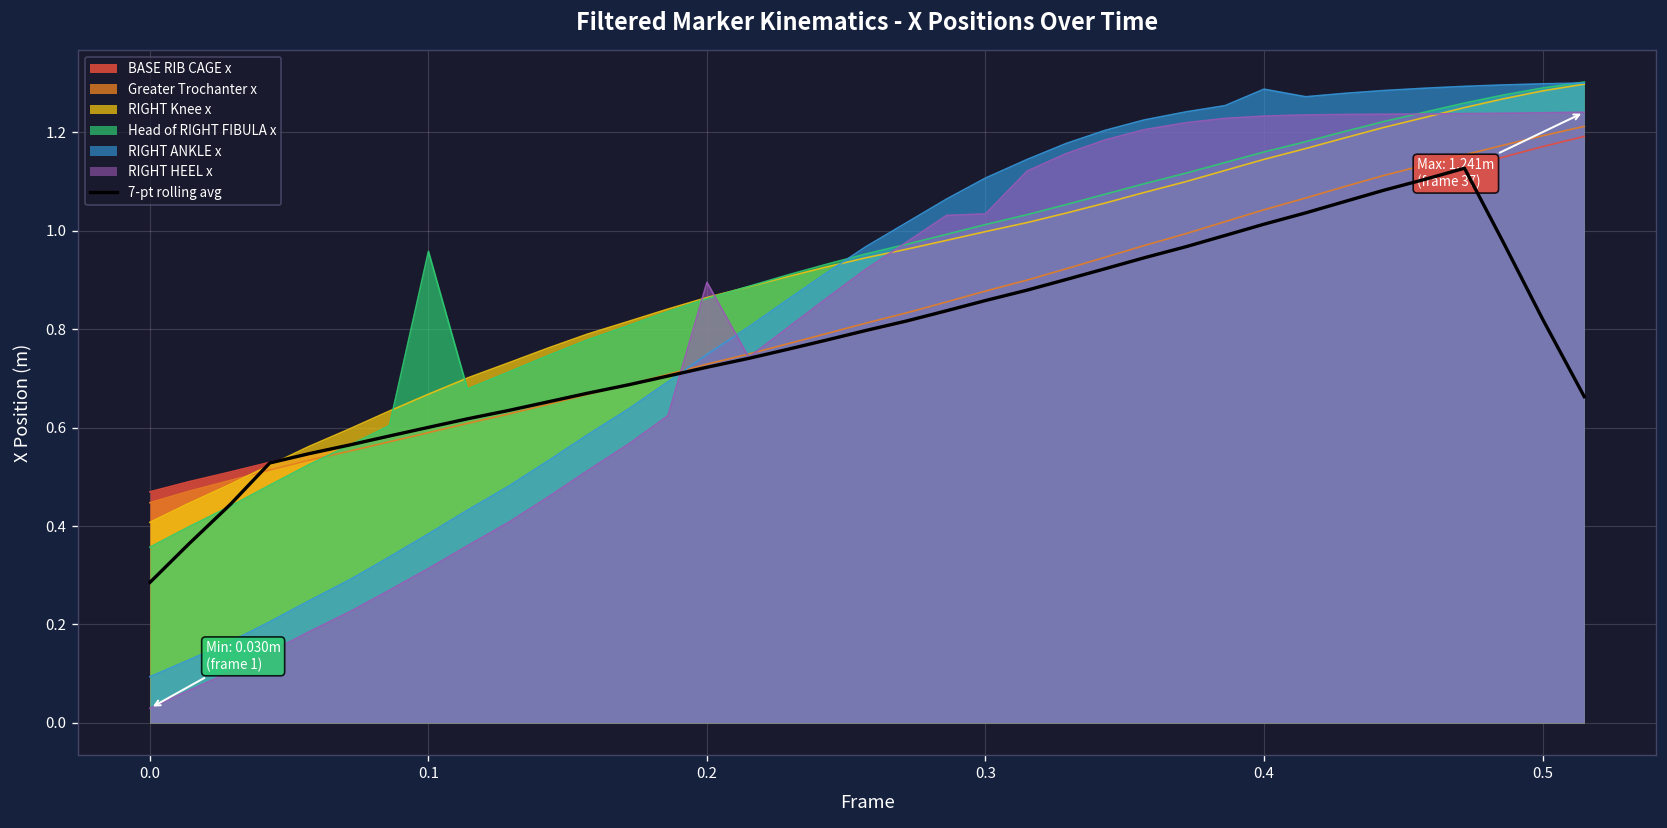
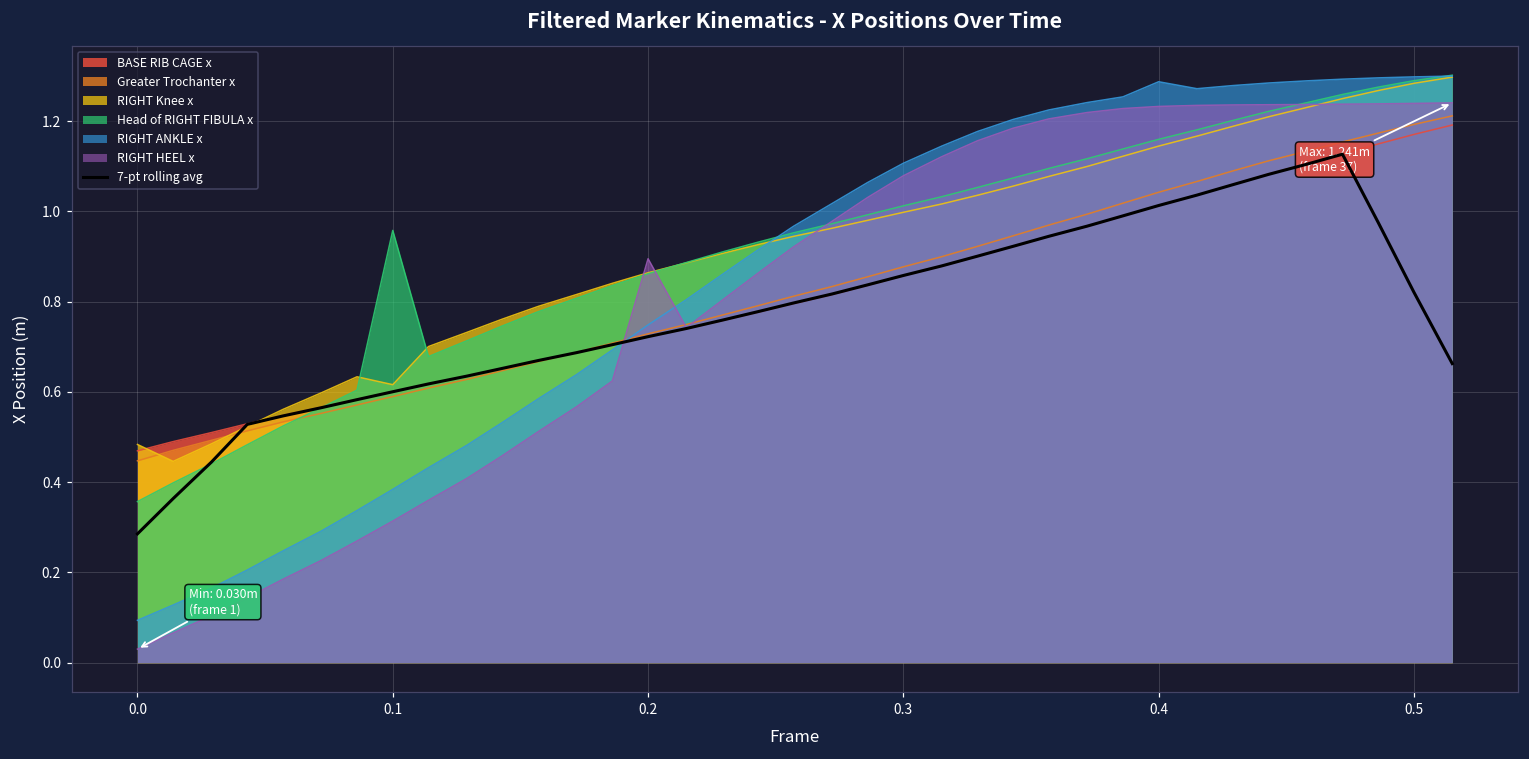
RIGHT Knee x, 0.0: 0.41 -> 0.48
RIGHT Knee x, 0.1: 0.67 -> 0.62
RIGHT HEEL x, 0.3: 1.03 -> 1.08
